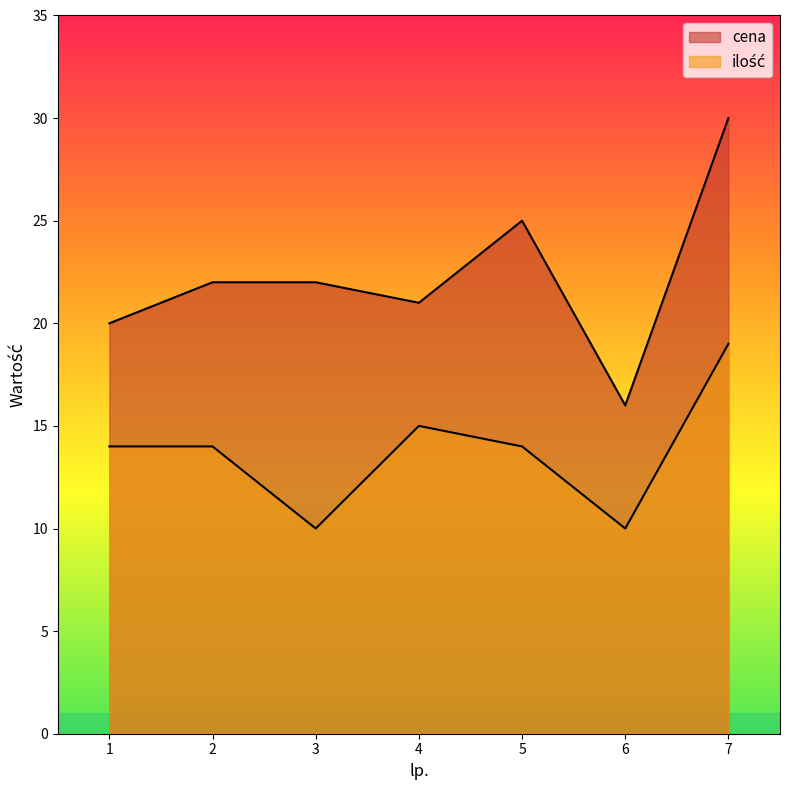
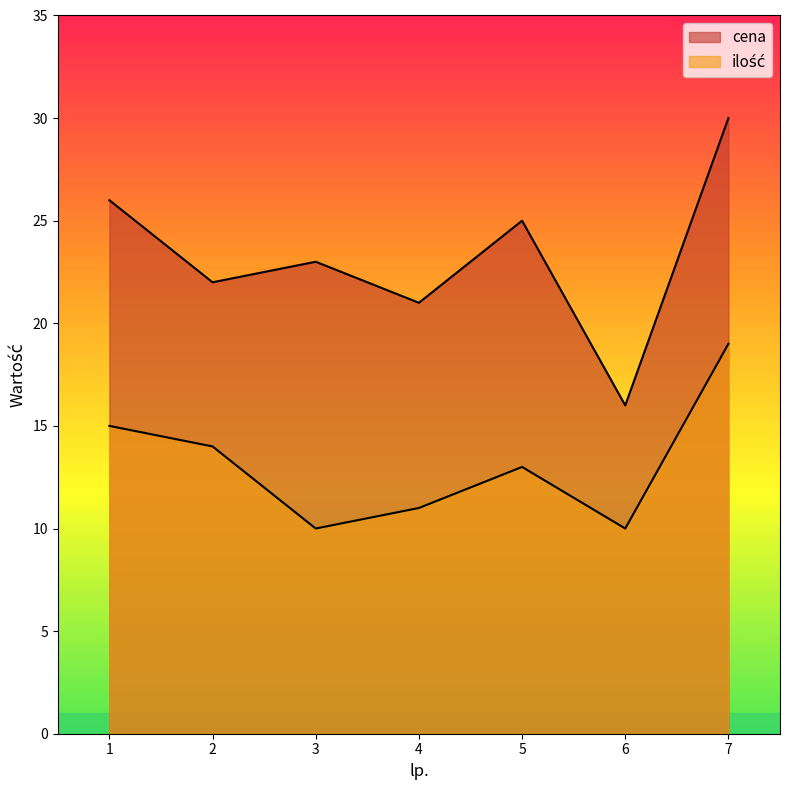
cena, 1: 20 -> 26
ilość, 1: 14 -> 15
cena, 3: 22 -> 23
ilość, 4: 15 -> 11
ilość, 5: 14 -> 13
